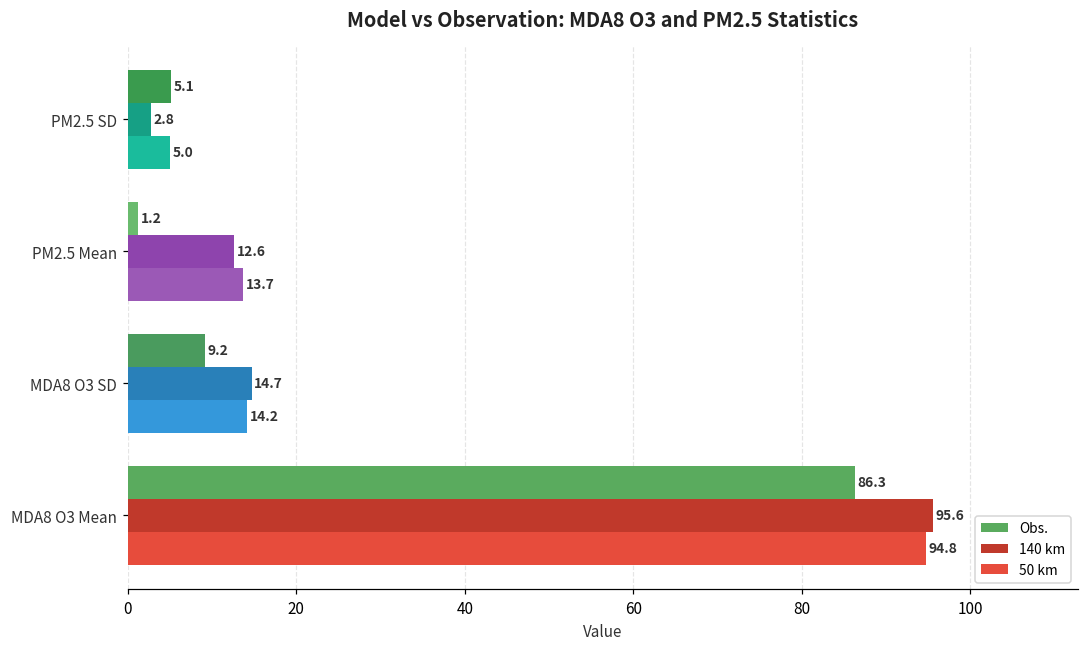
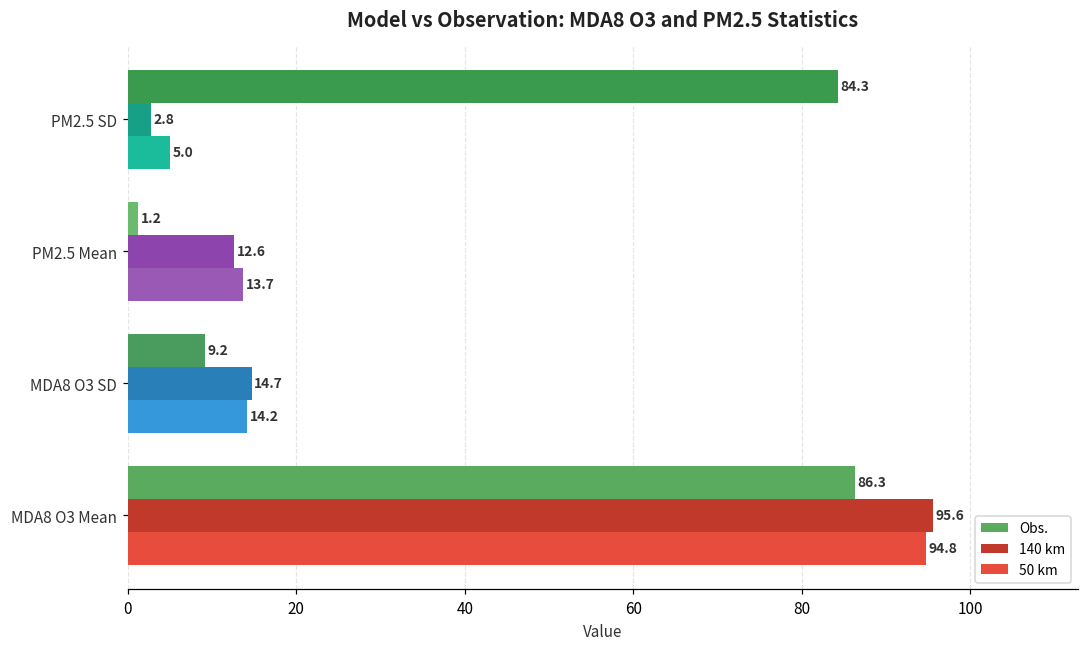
Obs., PM2.5 SD: 5.1 -> 84.3
